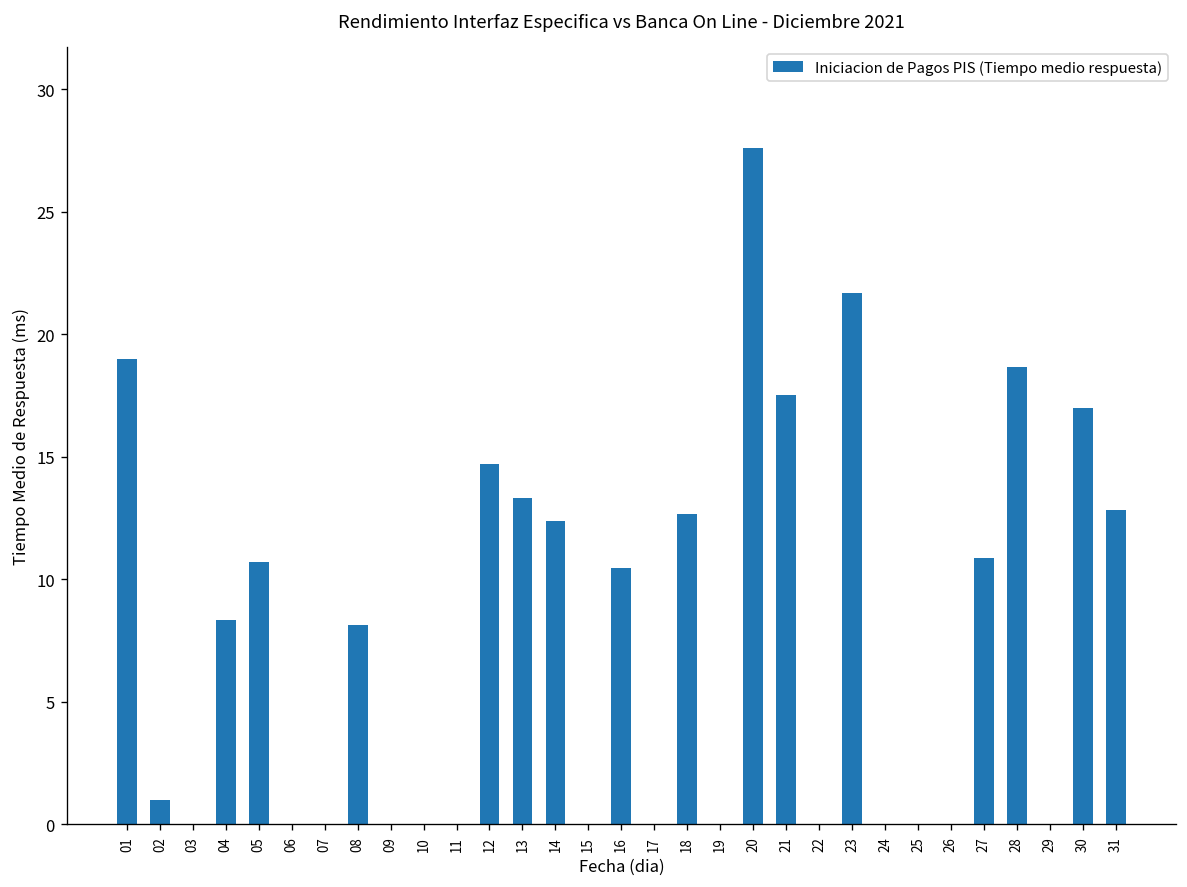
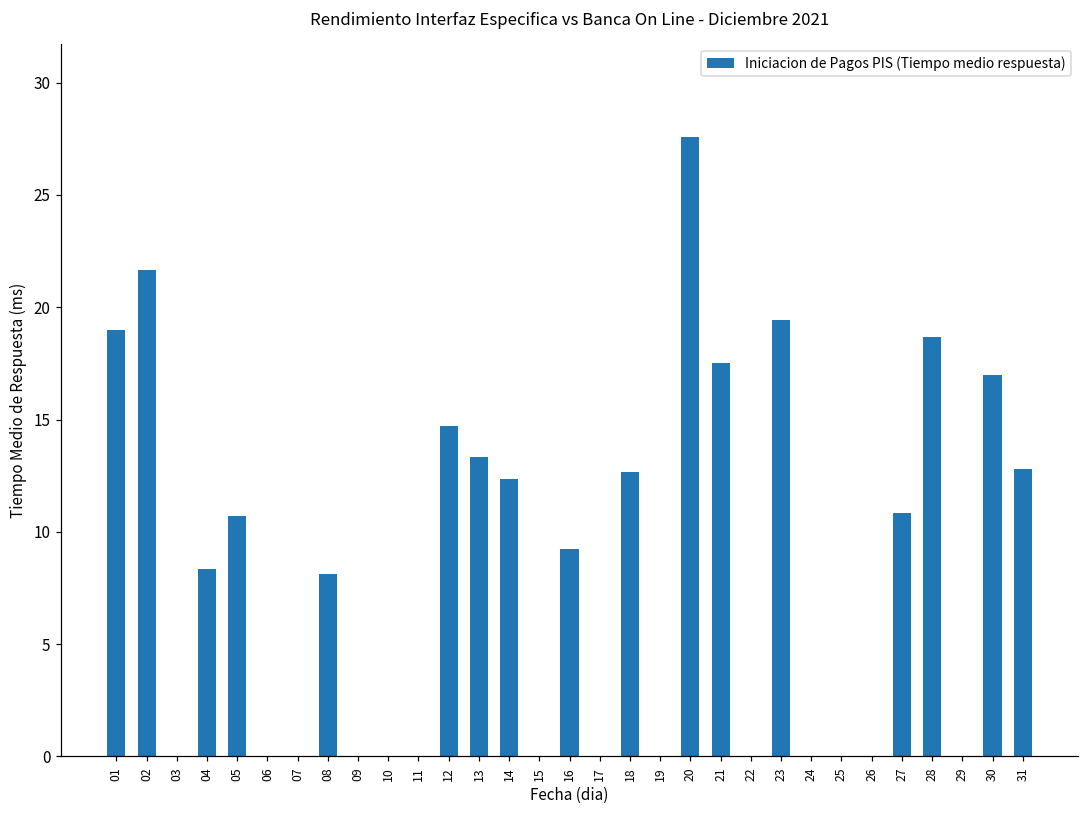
02: 1.0 -> 21.7
16: 10.4 -> 9.3
23: 21.7 -> 19.4
